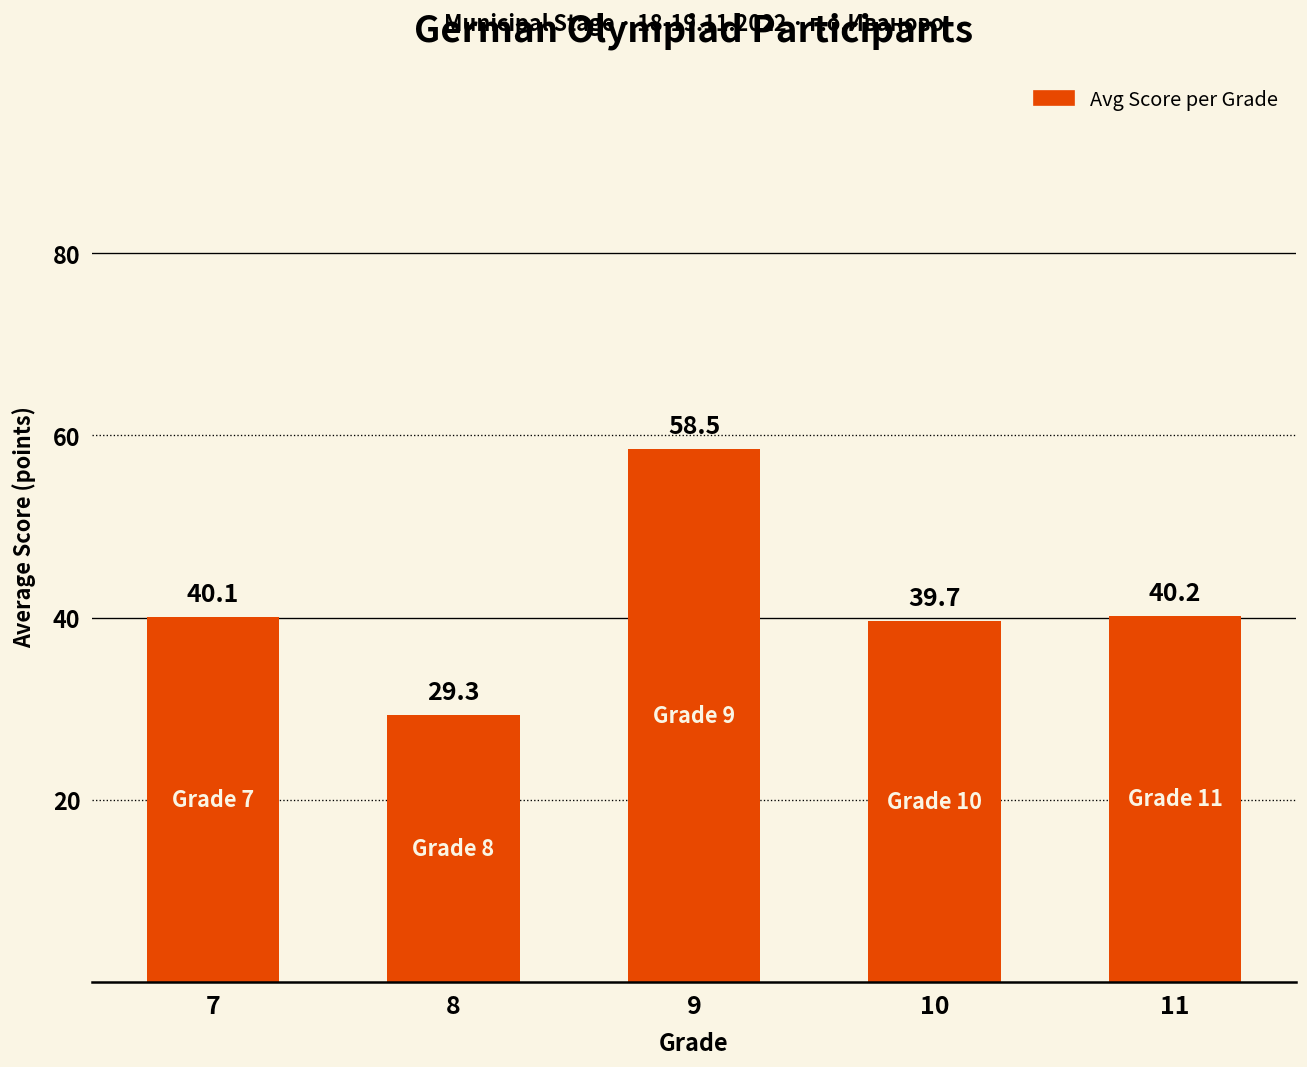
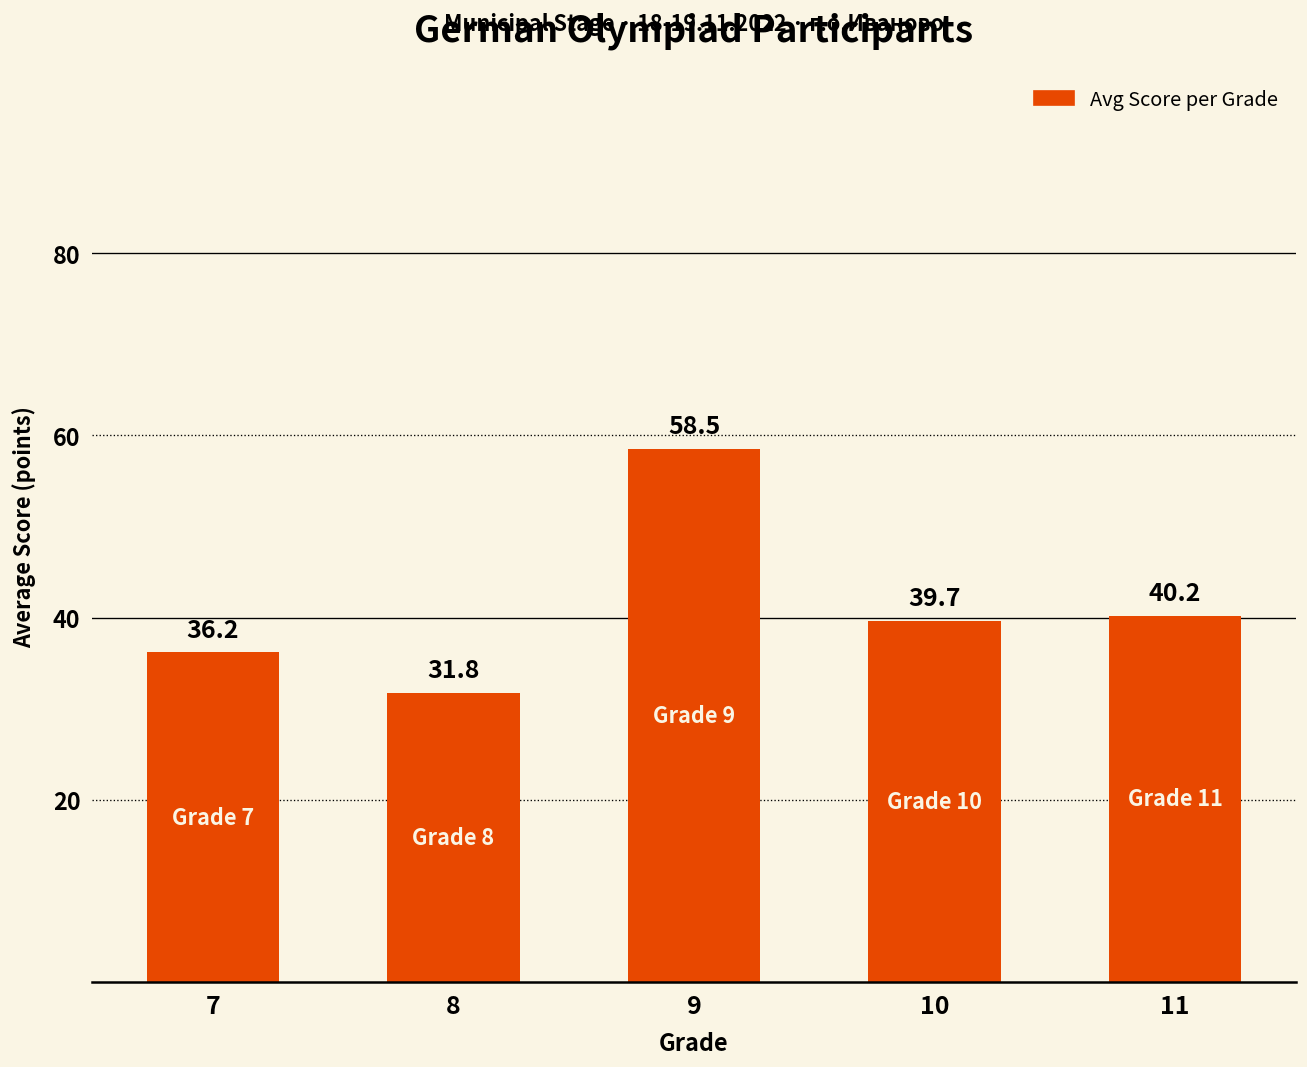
7: 40.1 -> 36.2
8: 29.3 -> 31.8
